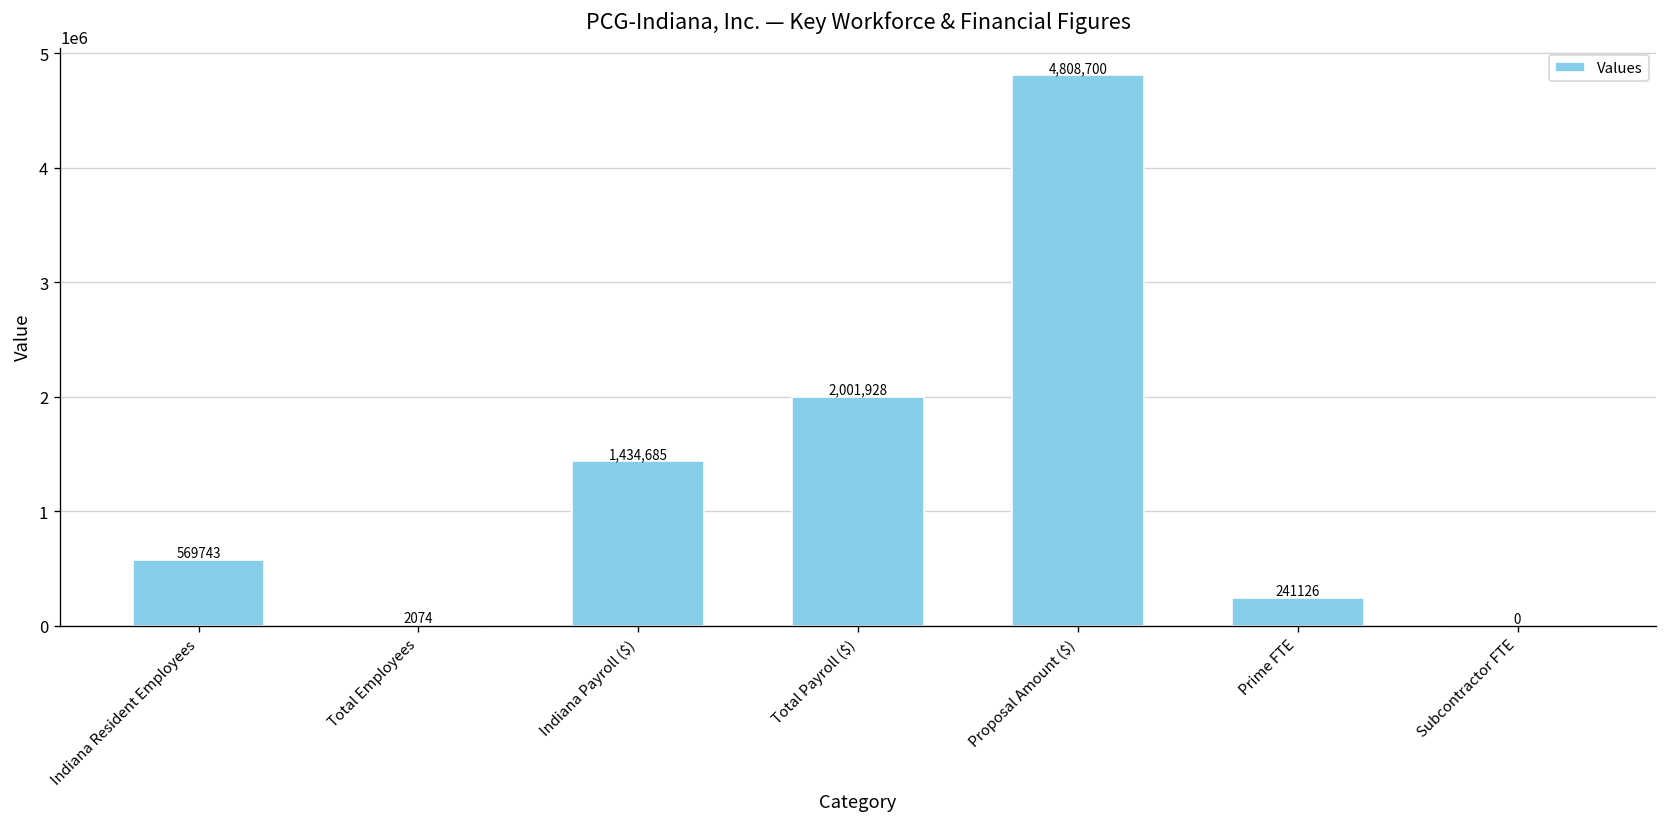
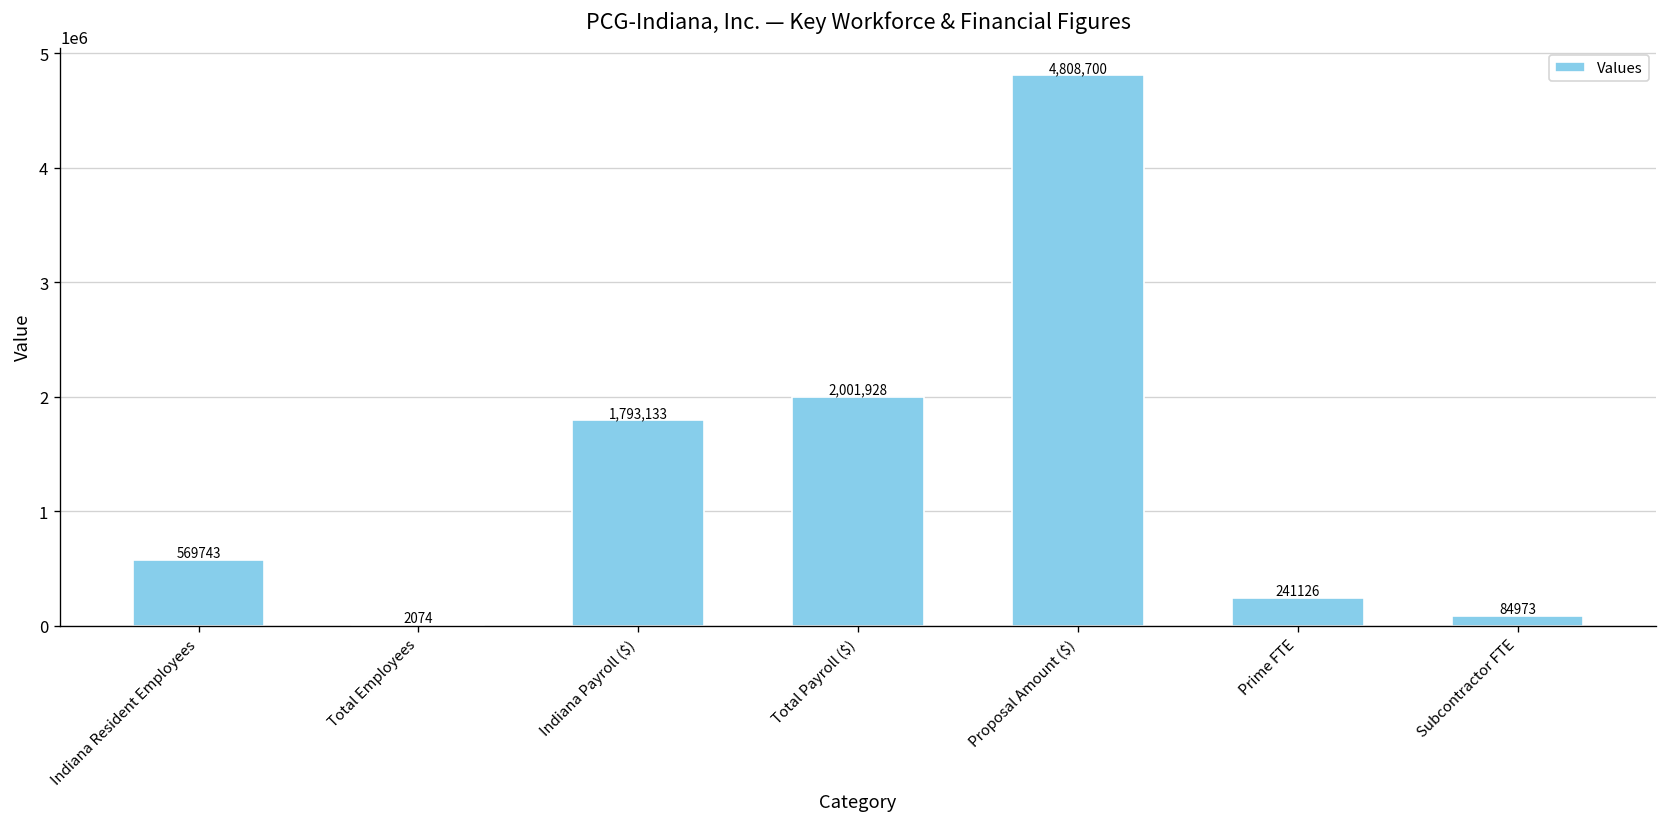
Indiana Payroll ($): 1,434,685 -> 1,793,133
Subcontractor FTE: 0 -> 84973
